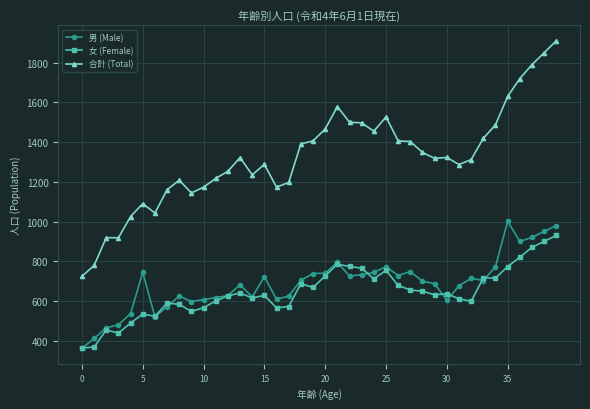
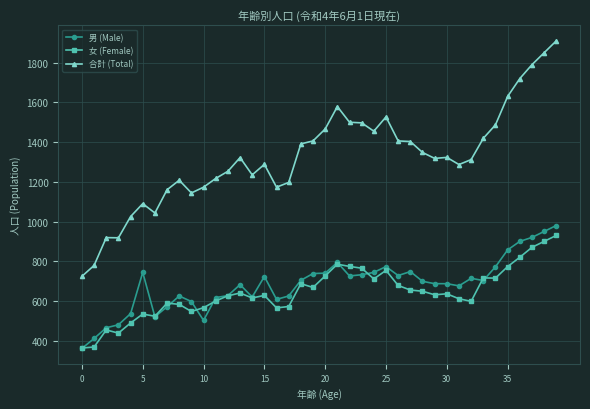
男 (Male), 10: 610 -> 500
男 (Male), 30: 600 -> 690
男 (Male), 35: 1000 -> 860
